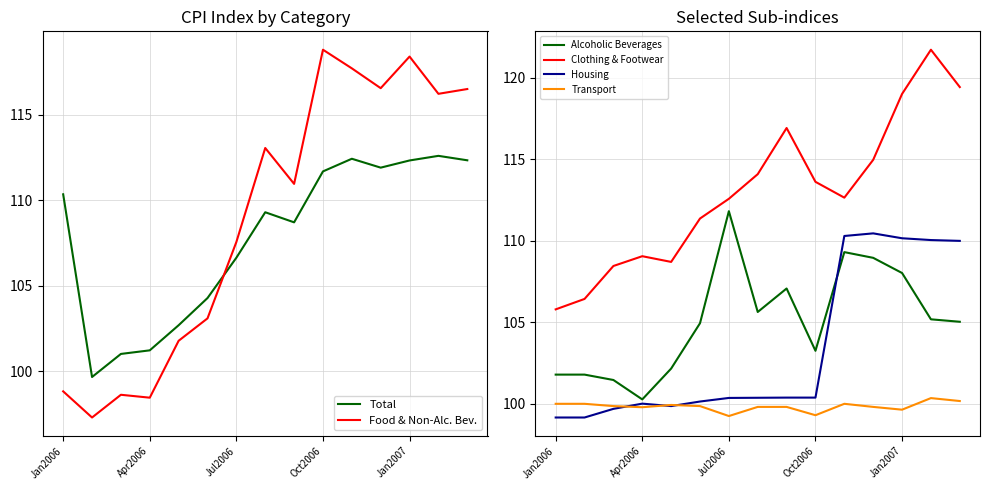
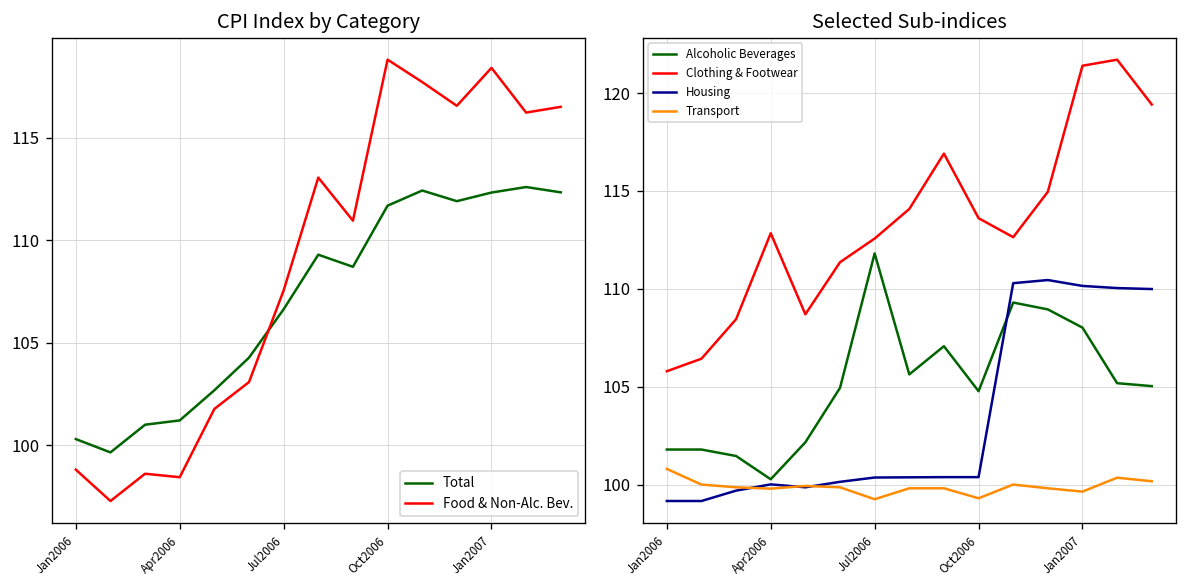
CPI Index by Category, Total, Jan2006: 110.4 -> 100.3
Selected Sub-indices, Transport, Jan2006: 100.0 -> 100.8
Selected Sub-indices, Clothing & Footwear, Apr2006: 109.1 -> 112.8
Selected Sub-indices, Alcoholic Beverages, Oct2006: 103.3 -> 104.8
Selected Sub-indices, Clothing & Footwear, Jan2007: 119.0 -> 121.4
